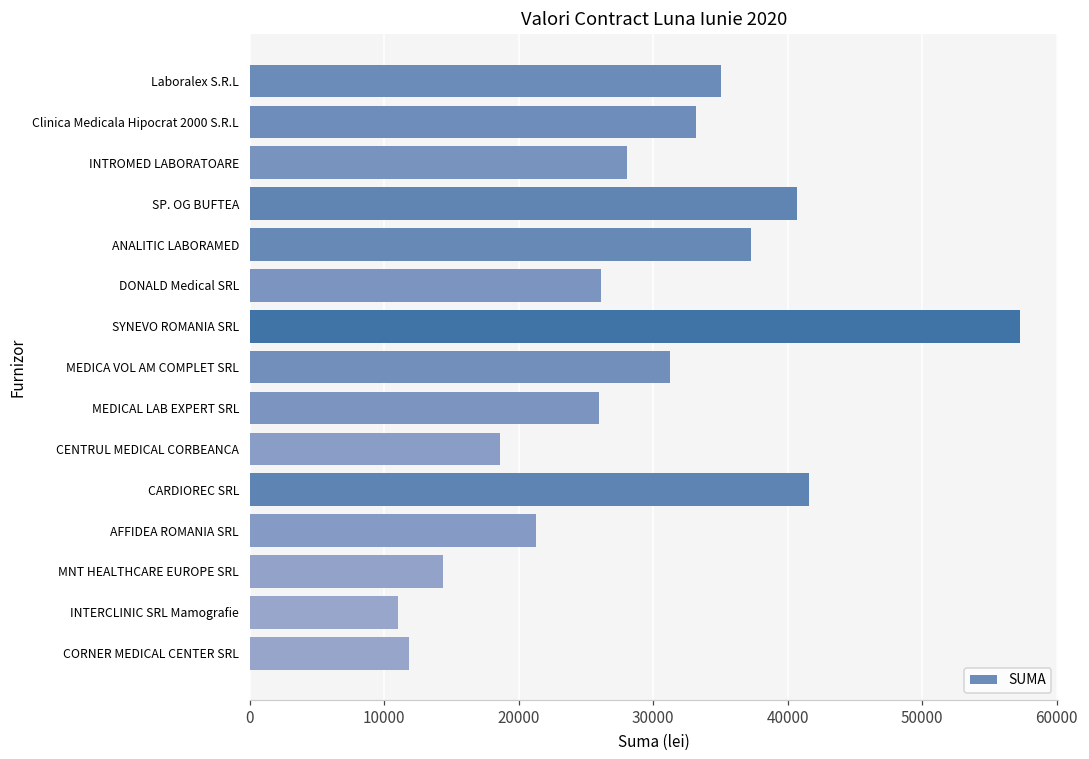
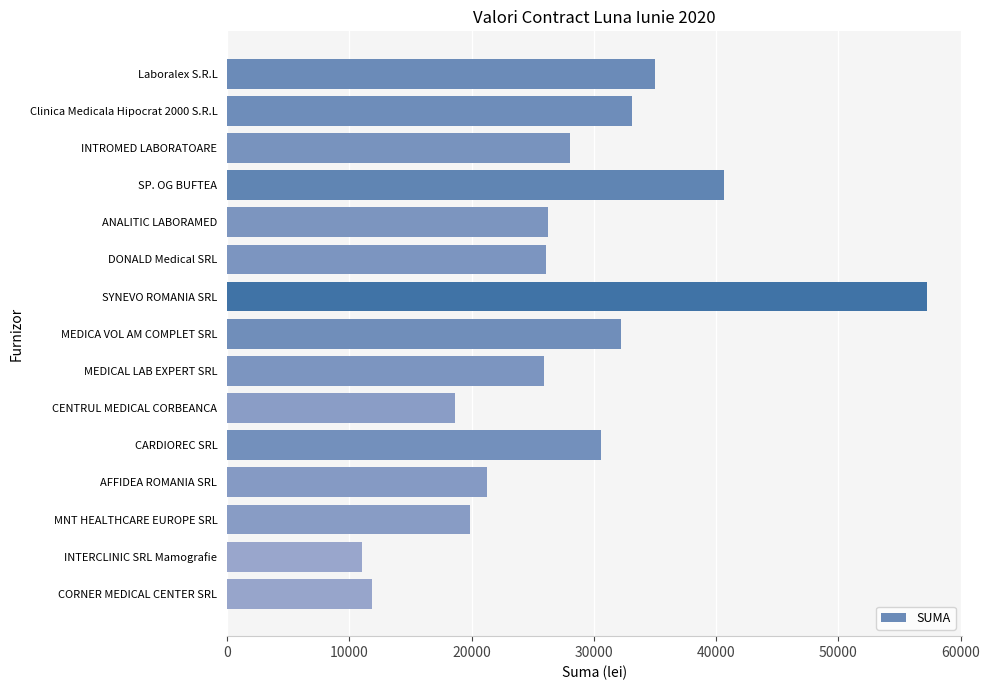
ANALITIC LABORAMED: 37300 -> 26200
MEDICA VOL AM COMPLET SRL: 31300 -> 32200
CARDIOREC SRL: 41600 -> 30600
MNT HEALTHCARE EUROPE SRL: 14400 -> 19900
